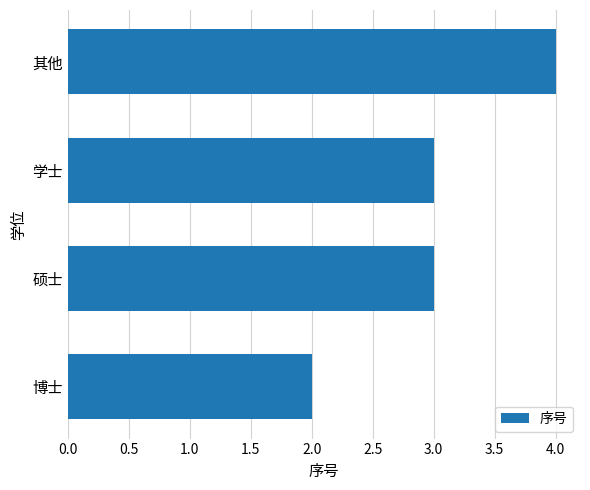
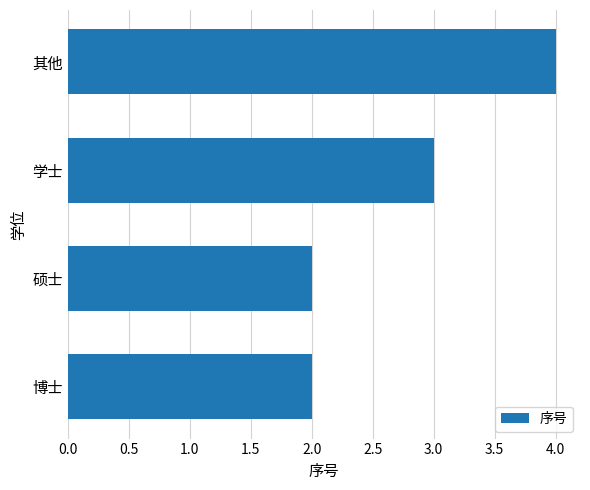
硕士: 3 -> 2
